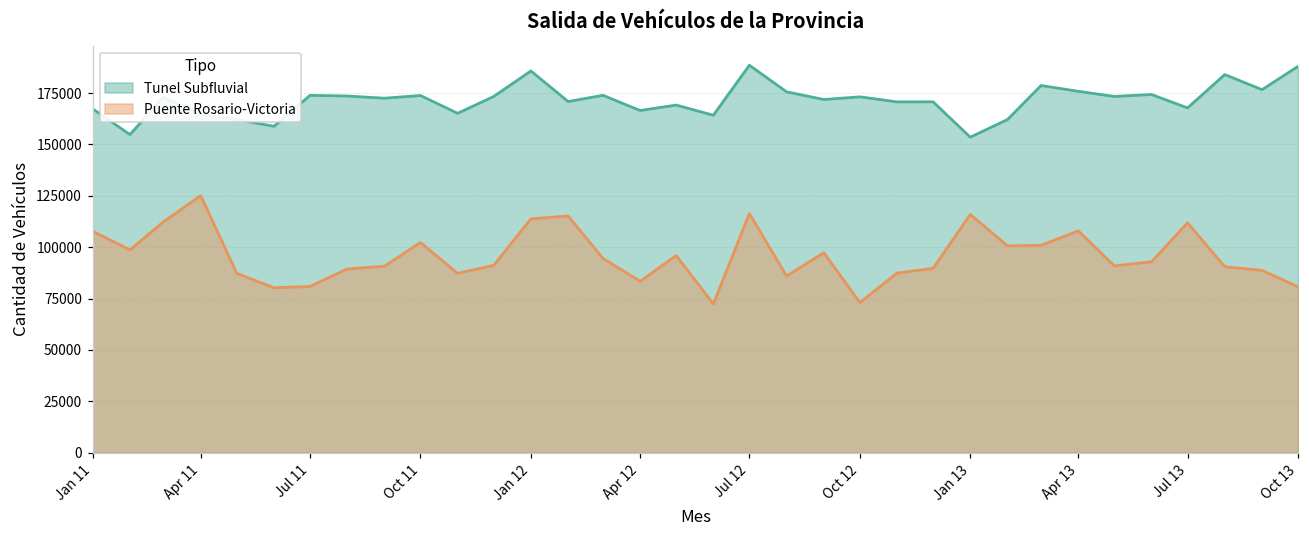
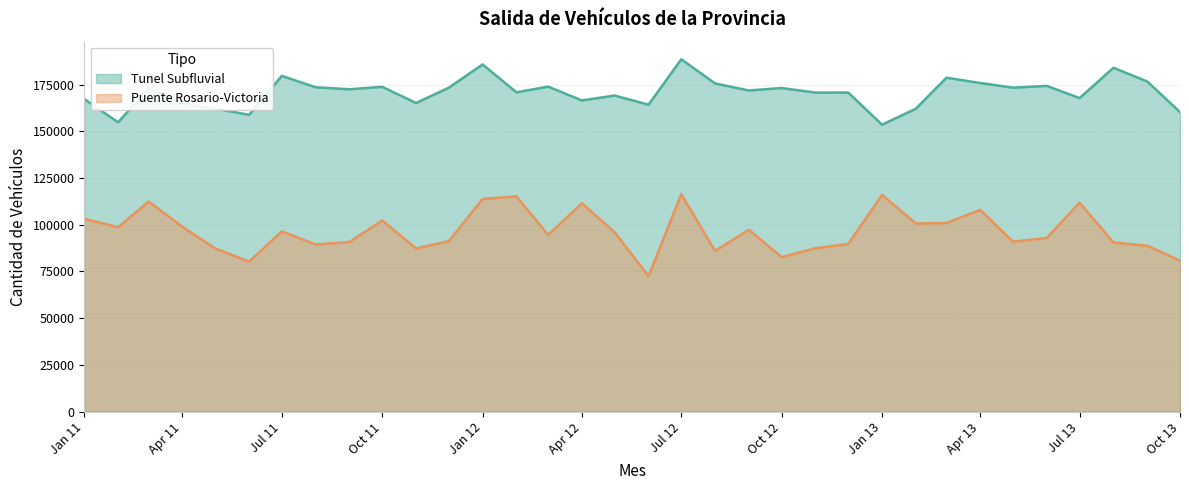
Puente Rosario-Victoria, Jan 11: 108000 -> 103000
Puente Rosario-Victoria, Apr 11: 125000 -> 99000
Tunel Subfluvial, Jul 11: 174000 -> 180000
Puente Rosario-Victoria, Jul 11: 81000 -> 96000
Puente Rosario-Victoria, Apr 12: 83000 -> 111000
Puente Rosario-Victoria, Oct 12: 73000 -> 83000
Tunel Subfluvial, Oct 13: 188000 -> 160000
